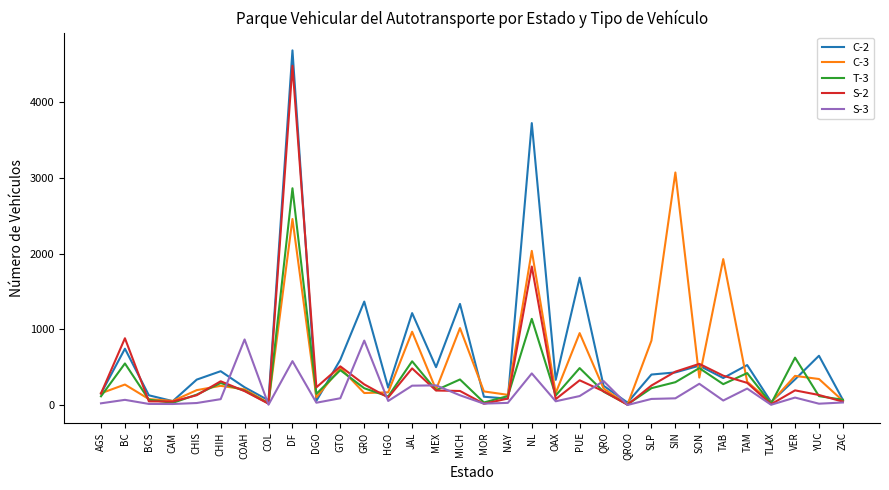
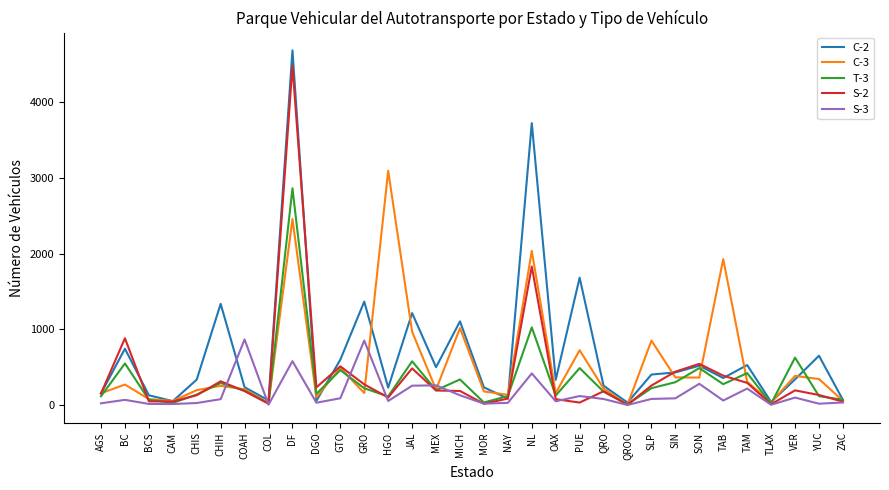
C-2, CHIH: 400 -> 1300
C-3, HGO: 200 -> 3100
C-2, MICH: 1300 -> 1100
C-2, MOR: 100 -> 200
T-3, NL: 1100 -> 1000
C-3, PUE: 1000 -> 700
S-2, PUE: 300 -> 0
S-3, QRO: 300 -> 100
C-3, SIN: 3100 -> 400
